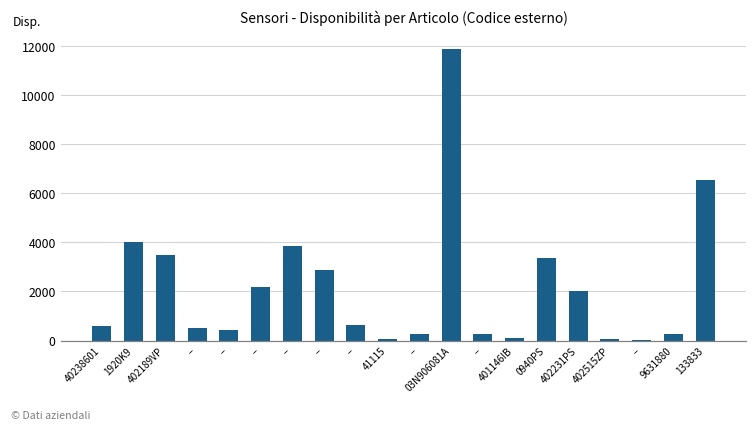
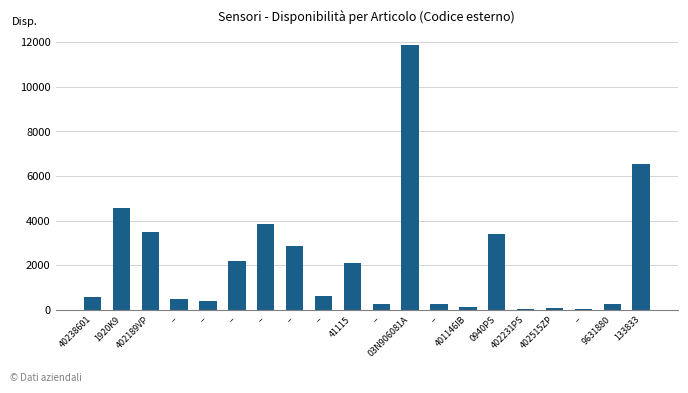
1920K9: 4000 -> 4600
41115: 100 -> 2100
402231PS: 2000 -> 100
